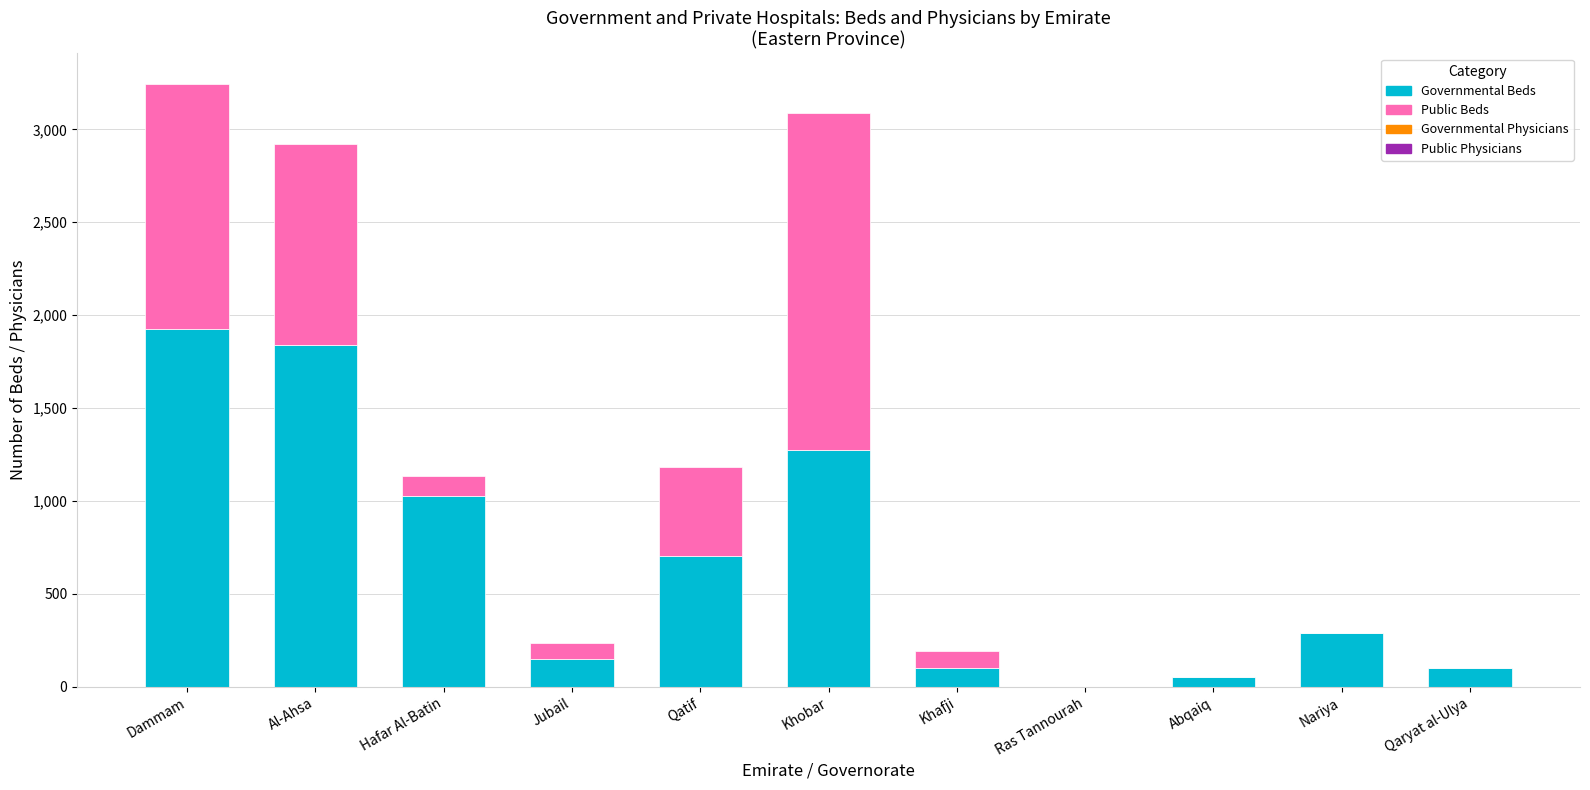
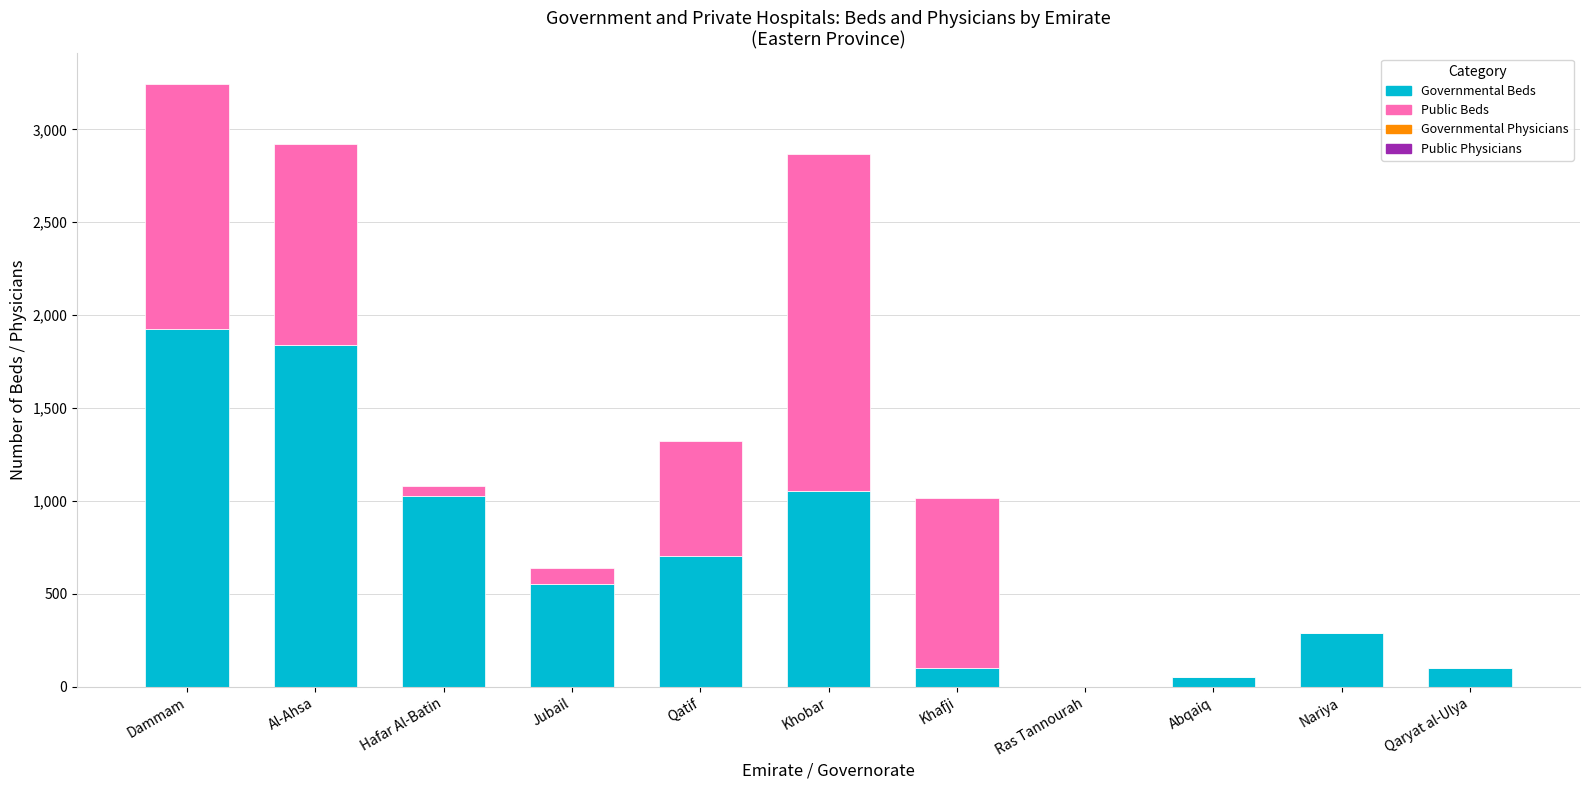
Public Beds, Hafar Al-Batin: 110 -> 50
Governmental Beds, Jubail: 150 -> 550
Public Beds, Qatif: 480 -> 620
Governmental Beds, Khobar: 1,270 -> 1,050
Public Beds, Khafji: 90 -> 910
